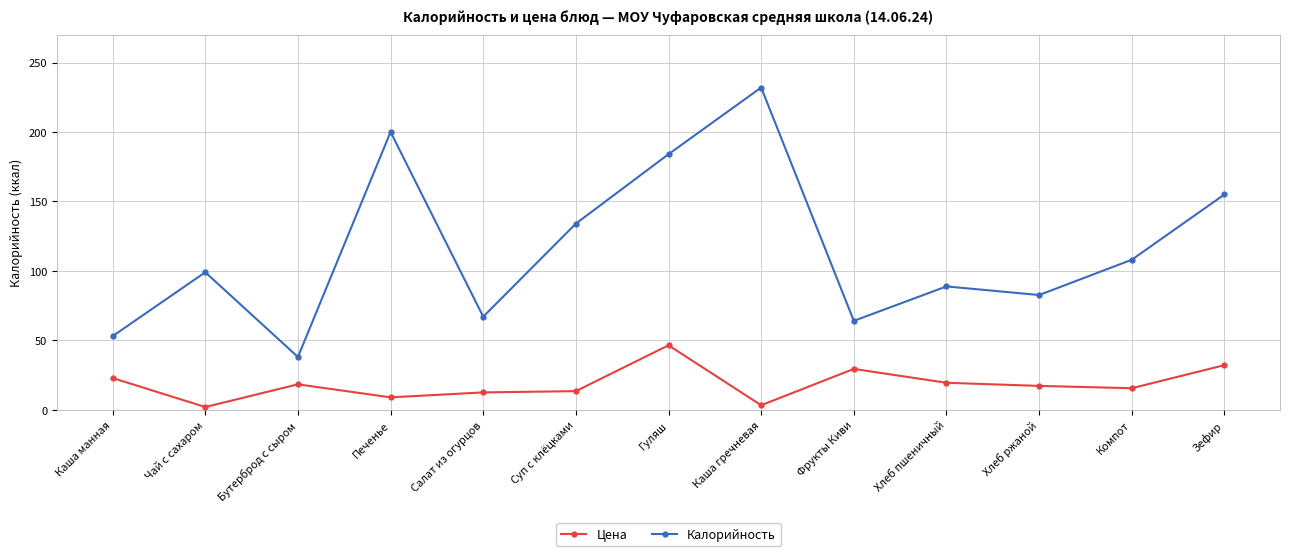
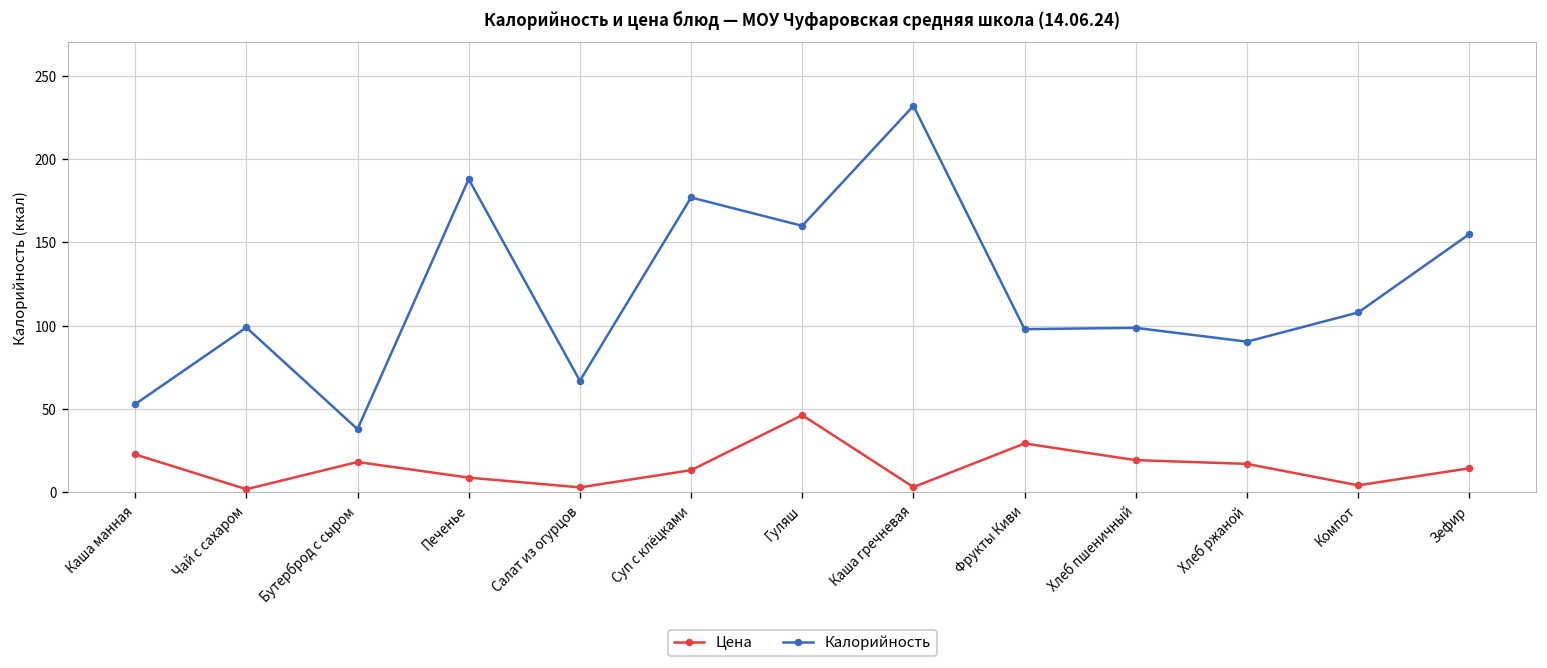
Калорийность, Печенье: 200 -> 188
Цена, Салат из огурцов: 12 -> 3
Калорийность, Суп с клёцками: 134 -> 177
Калорийность, Гуляш: 184 -> 160
Калорийность, Фрукты Киви: 64 -> 98
Калорийность, Хлеб пшеничный: 89 -> 99
Калорийность, Хлеб ржаной: 83 -> 91
Цена, Компот: 16 -> 4
Цена, Зефир: 32 -> 15
